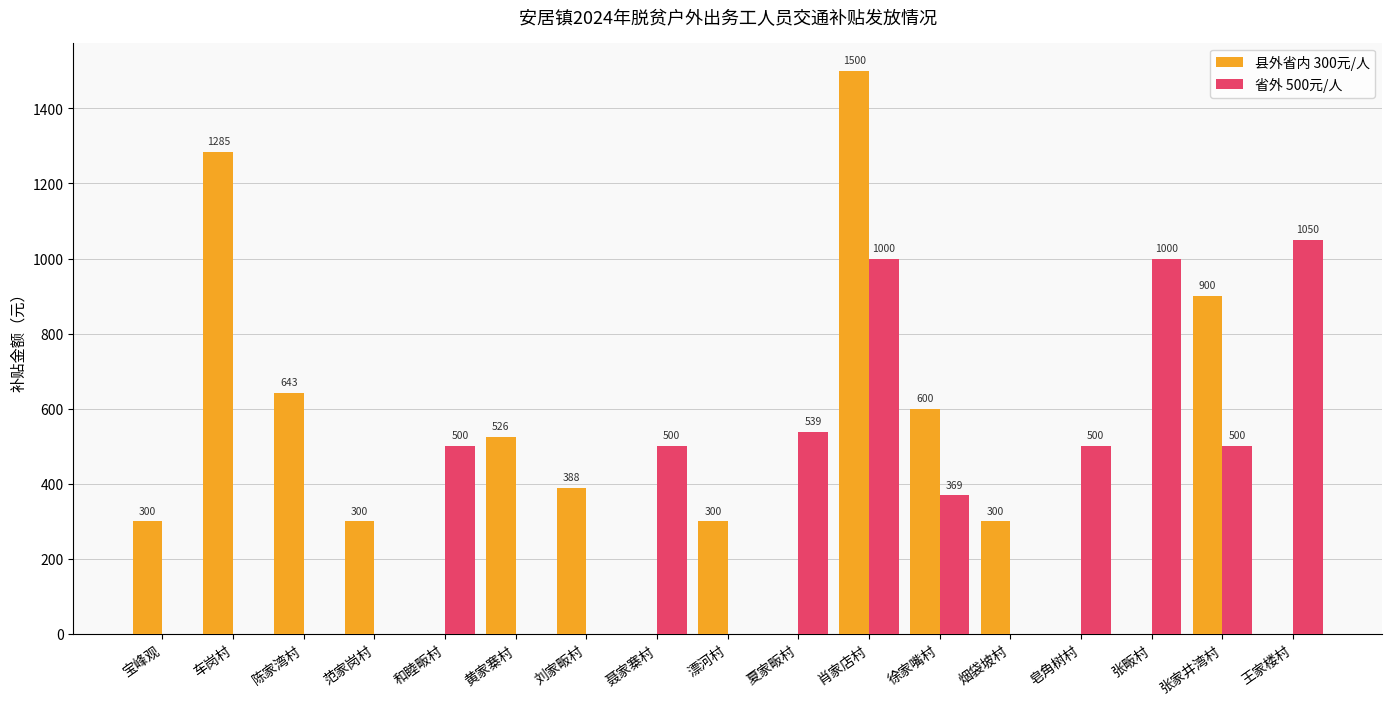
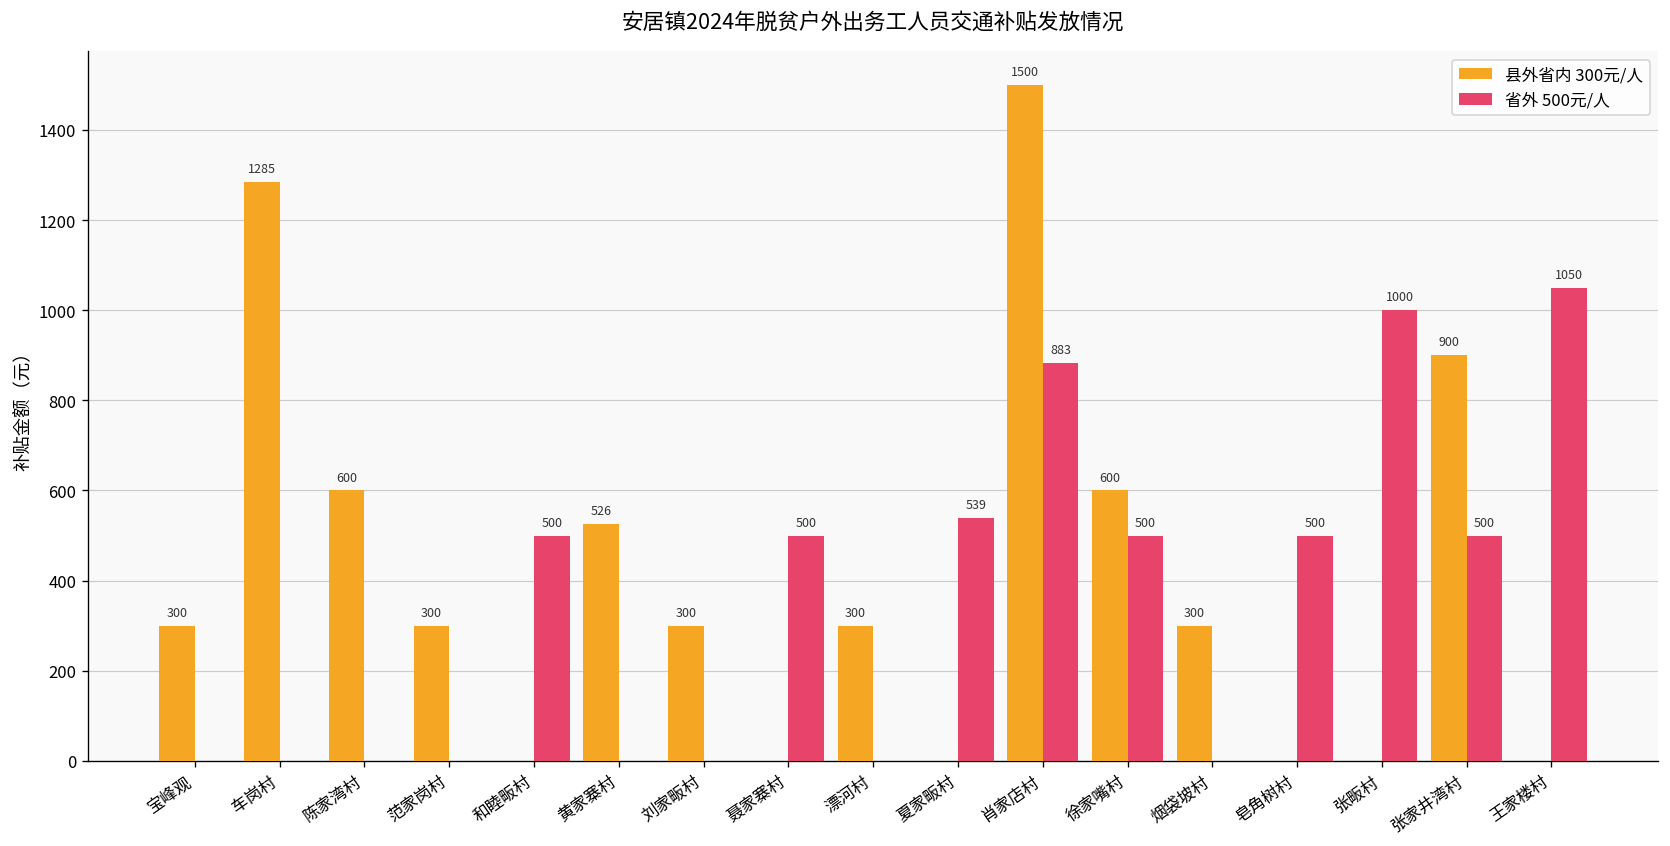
县外省内 300元/人, 陈家湾村: 643 -> 600
县外省内 300元/人, 刘家畈村: 388 -> 300
省外 500元/人, 肖家店村: 1000 -> 883
省外 500元/人, 徐家嘴村: 369 -> 500
